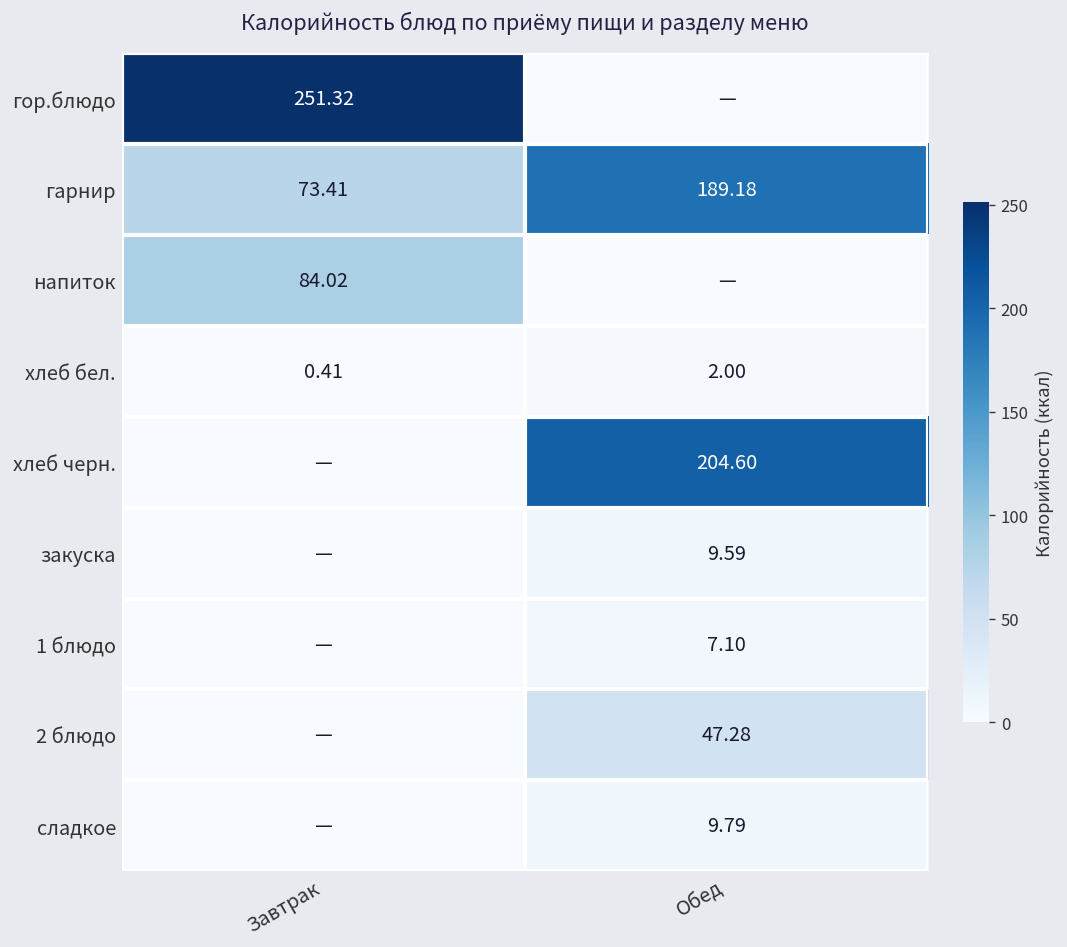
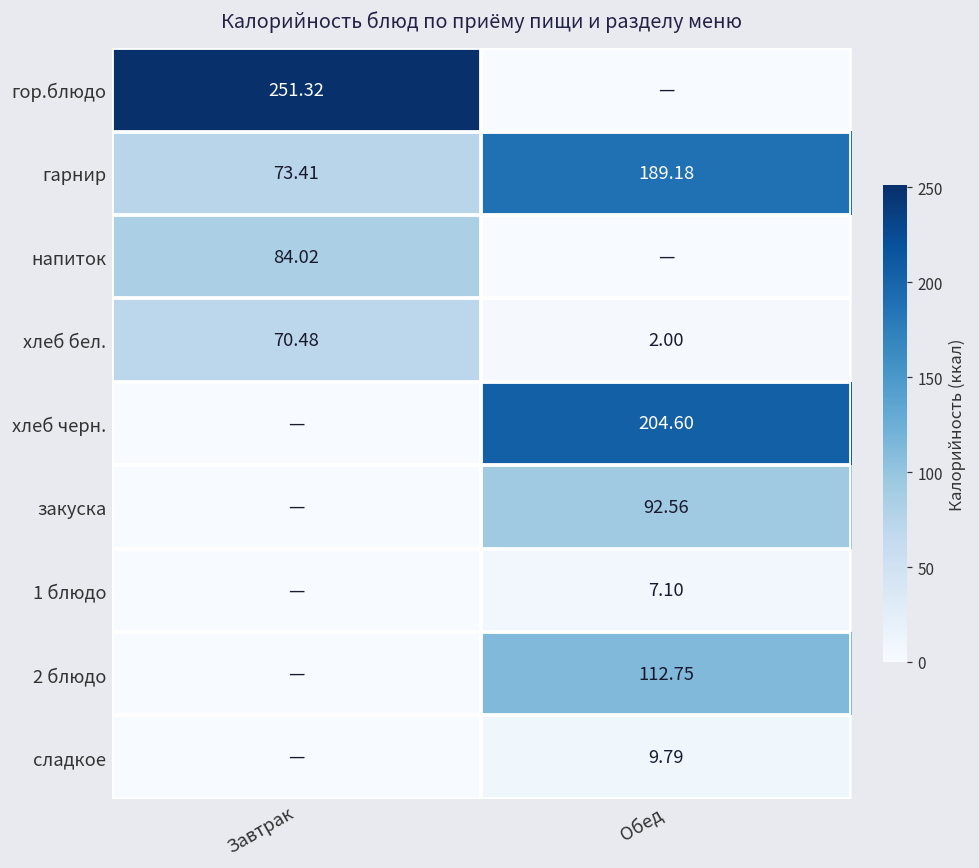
хлеб бел., Завтрак: 0.41 -> 70.48
закуска, Обед: 9.59 -> 92.56
2 блюдо, Обед: 47.28 -> 112.75
